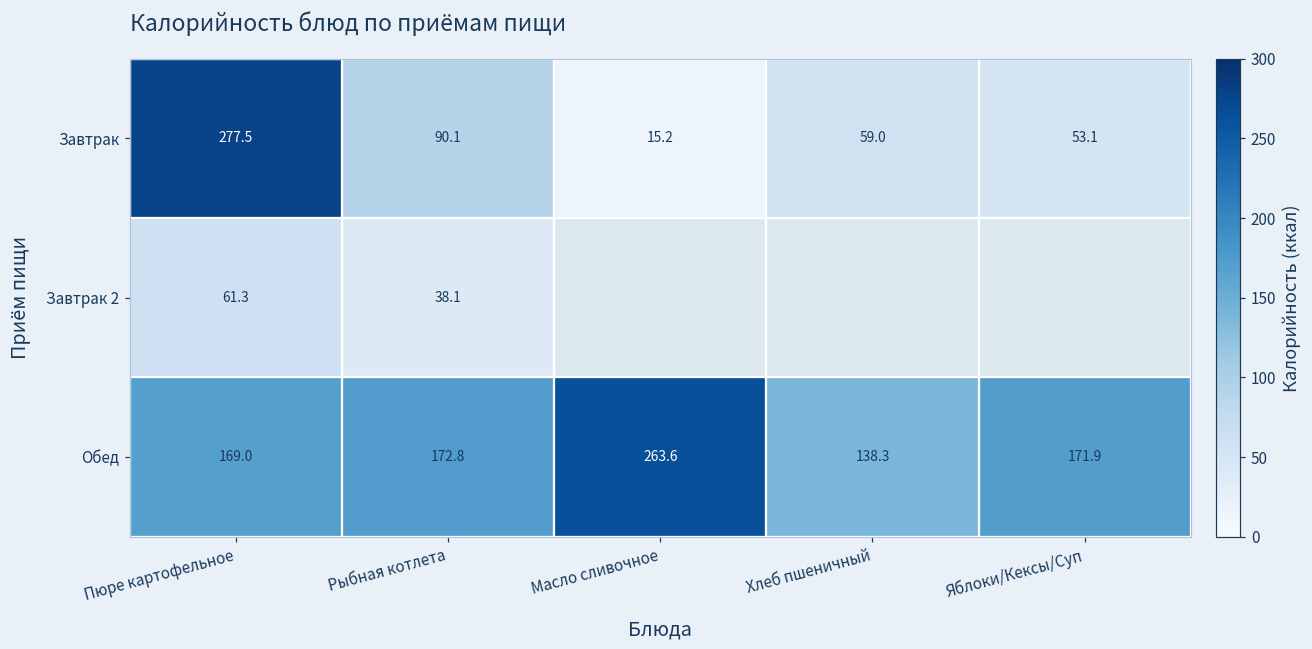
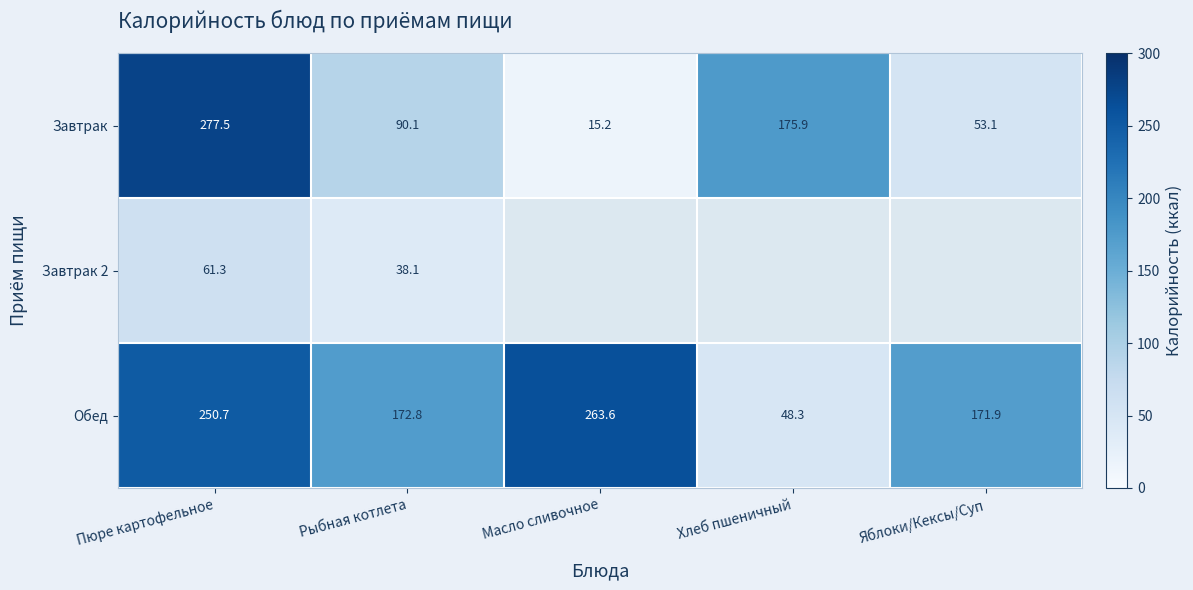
Завтрак, Хлеб пшеничный: 59.0 -> 175.9
Обед, Пюре картофельное: 169.0 -> 250.7
Обед, Хлеб пшеничный: 138.3 -> 48.3
